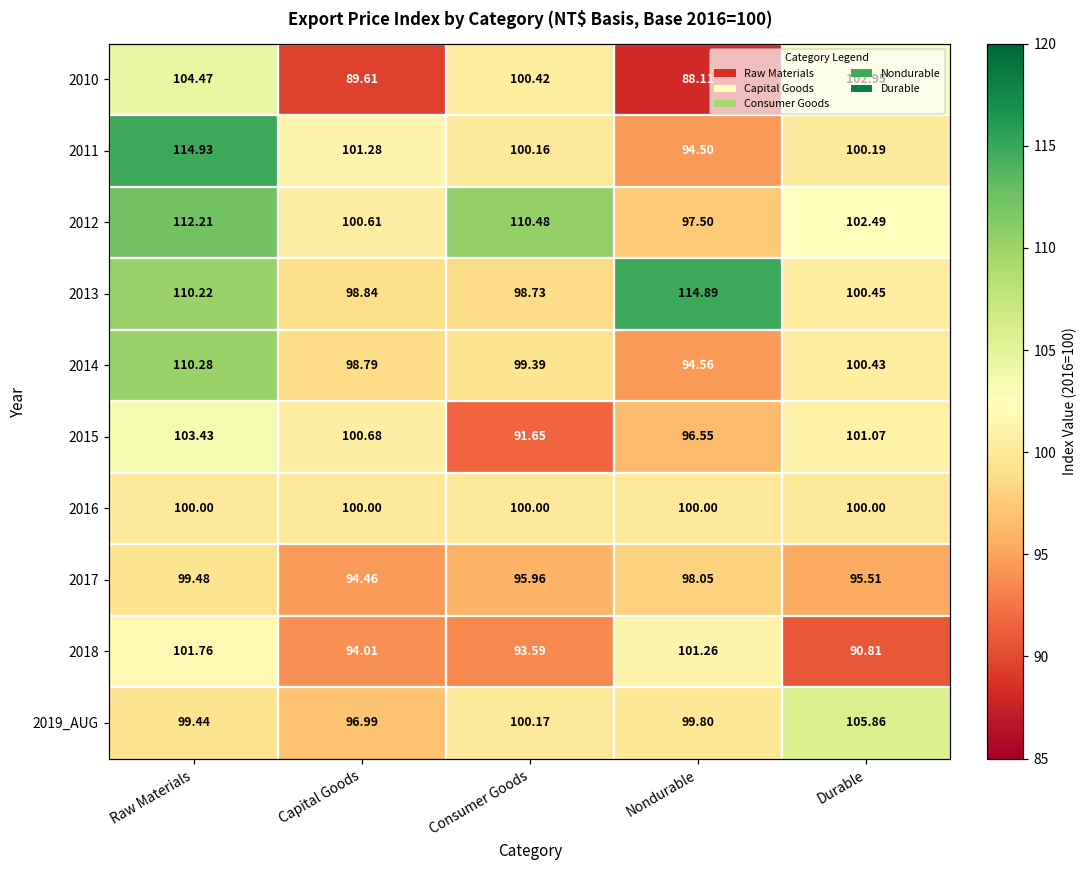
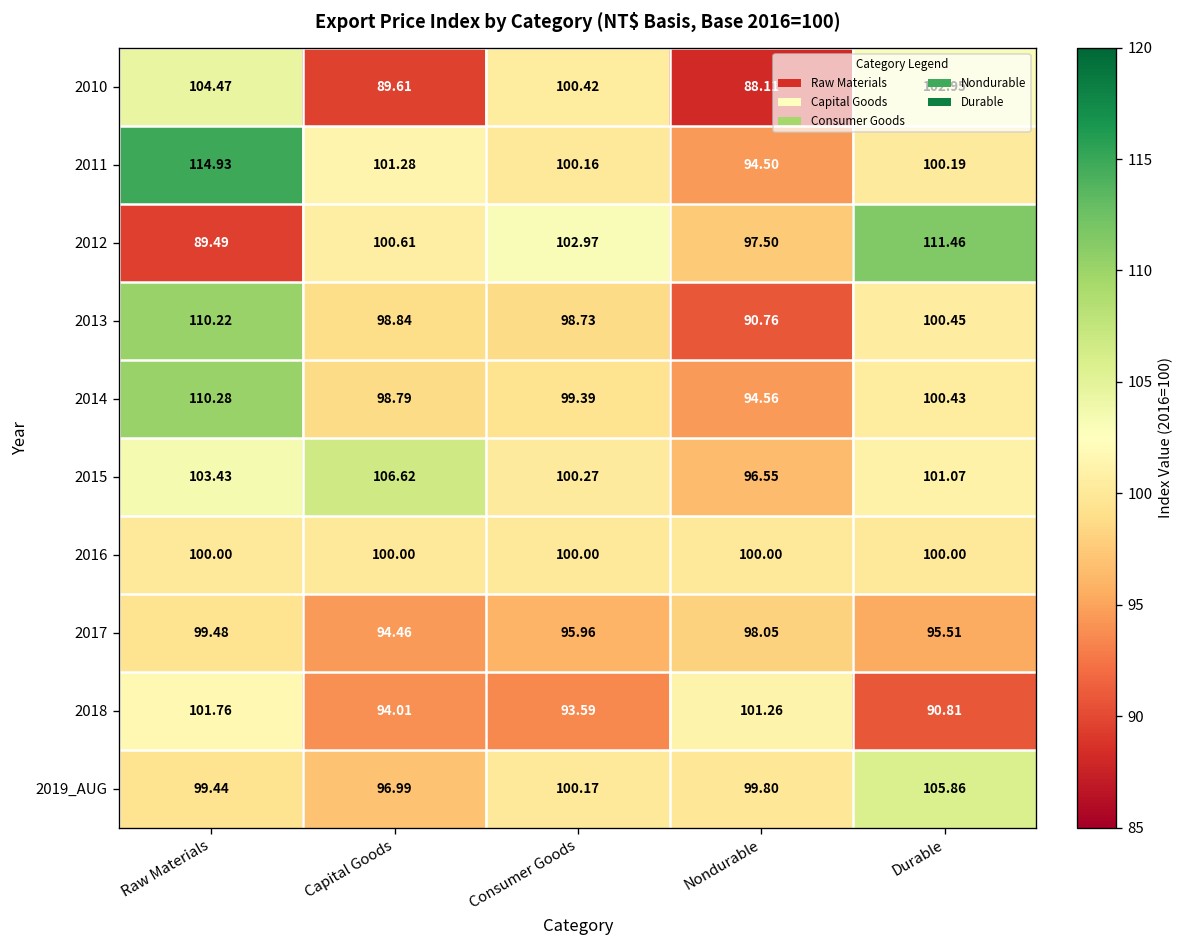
2012, Raw Materials: 112.21 -> 89.49
2012, Consumer Goods: 110.48 -> 102.97
2012, Durable: 102.49 -> 111.46
2013, Nondurable: 114.89 -> 90.76
2015, Capital Goods: 100.68 -> 106.62
2015, Consumer Goods: 91.65 -> 100.27
